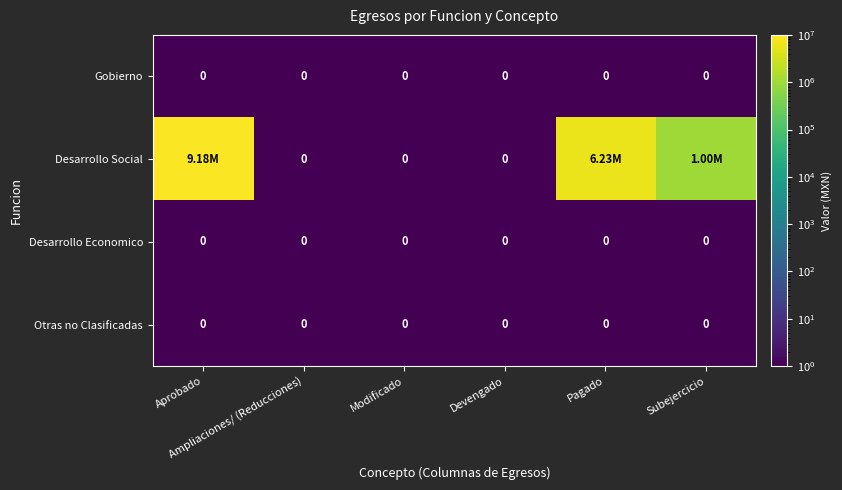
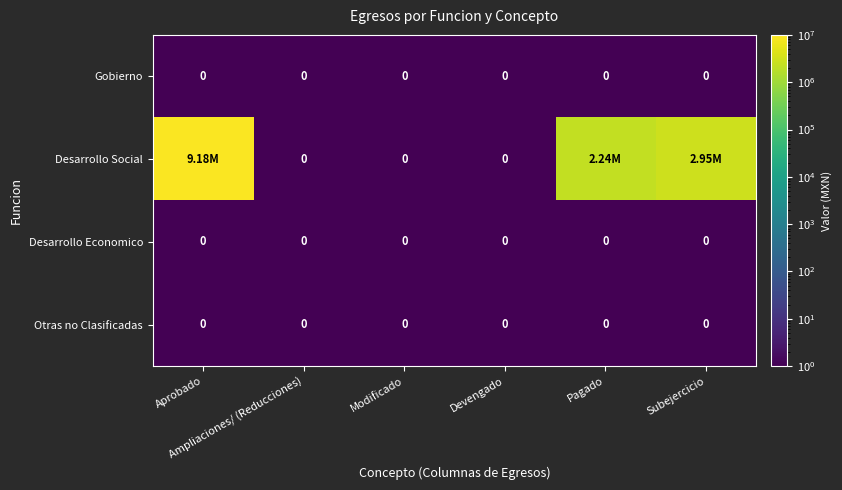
Desarrollo Social, Pagado: 6.23M -> 2.24M
Desarrollo Social, Subejercicio: 1.00M -> 2.95M
